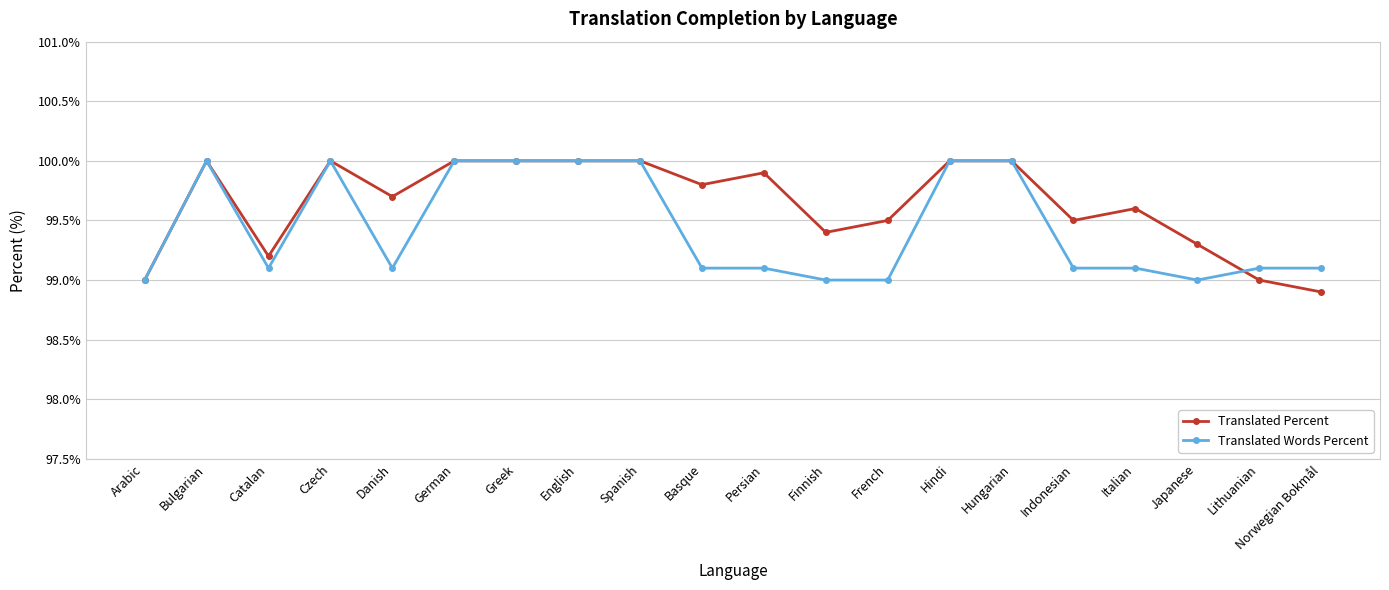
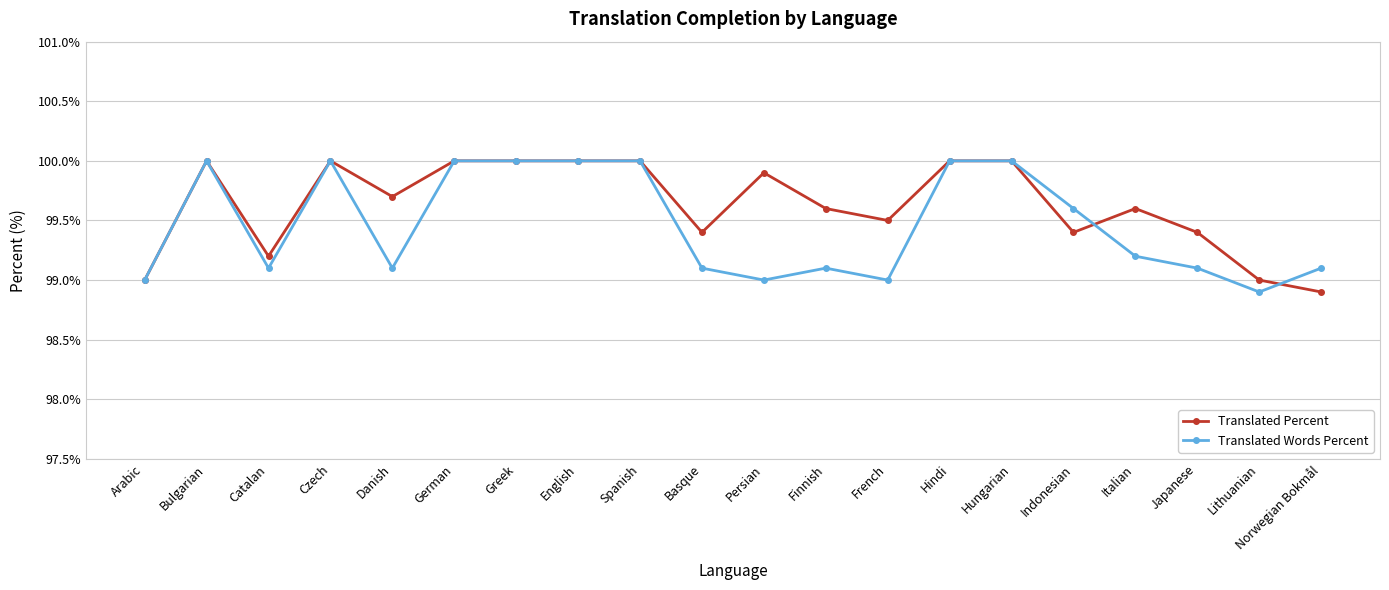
Translated Percent, Basque: 99.8% -> 99.4%
Translated Words Percent, Persian: 99.1% -> 99.0%
Translated Percent, Finnish: 99.4% -> 99.6%
Translated Words Percent, Finnish: 99.0% -> 99.1%
Translated Percent, Indonesian: 99.5% -> 99.4%
Translated Words Percent, Indonesian: 99.1% -> 99.6%
Translated Words Percent, Italian: 99.1% -> 99.2%
Translated Percent, Japanese: 99.3% -> 99.4%
Translated Words Percent, Japanese: 99.0% -> 99.1%
Translated Words Percent, Lithuanian: 99.1% -> 98.9%
